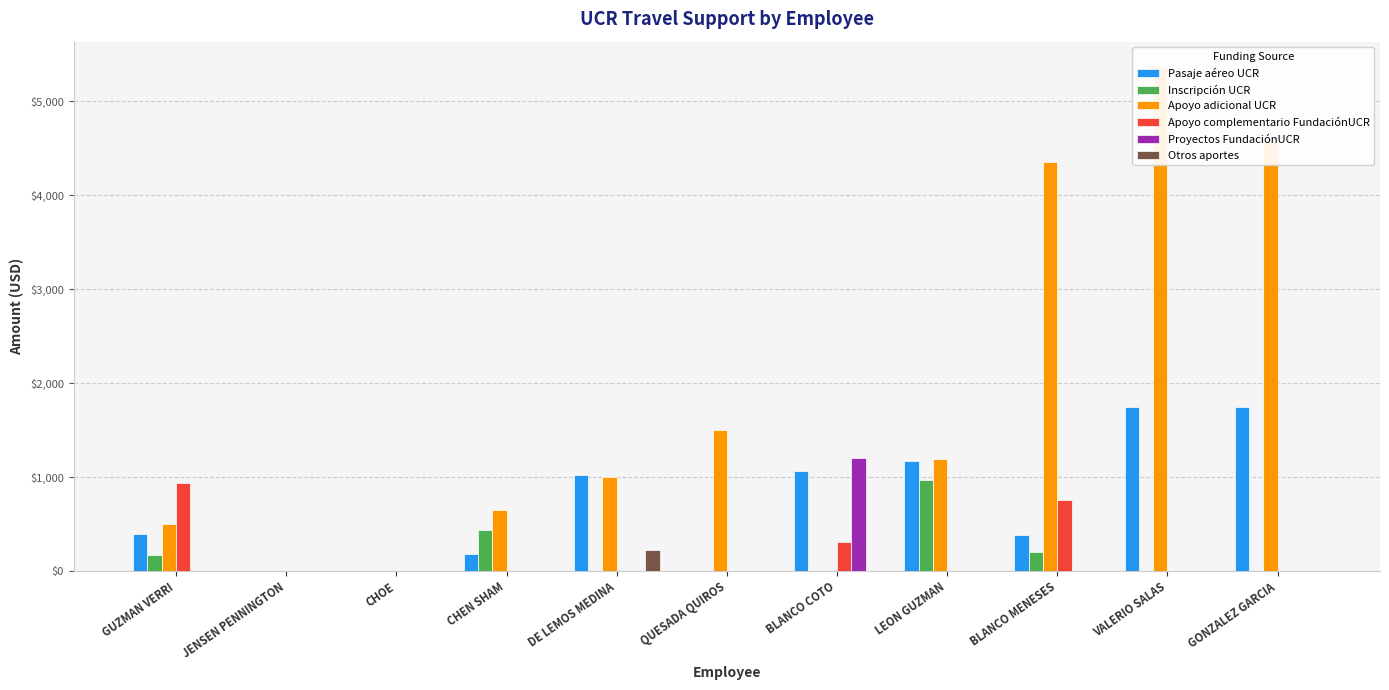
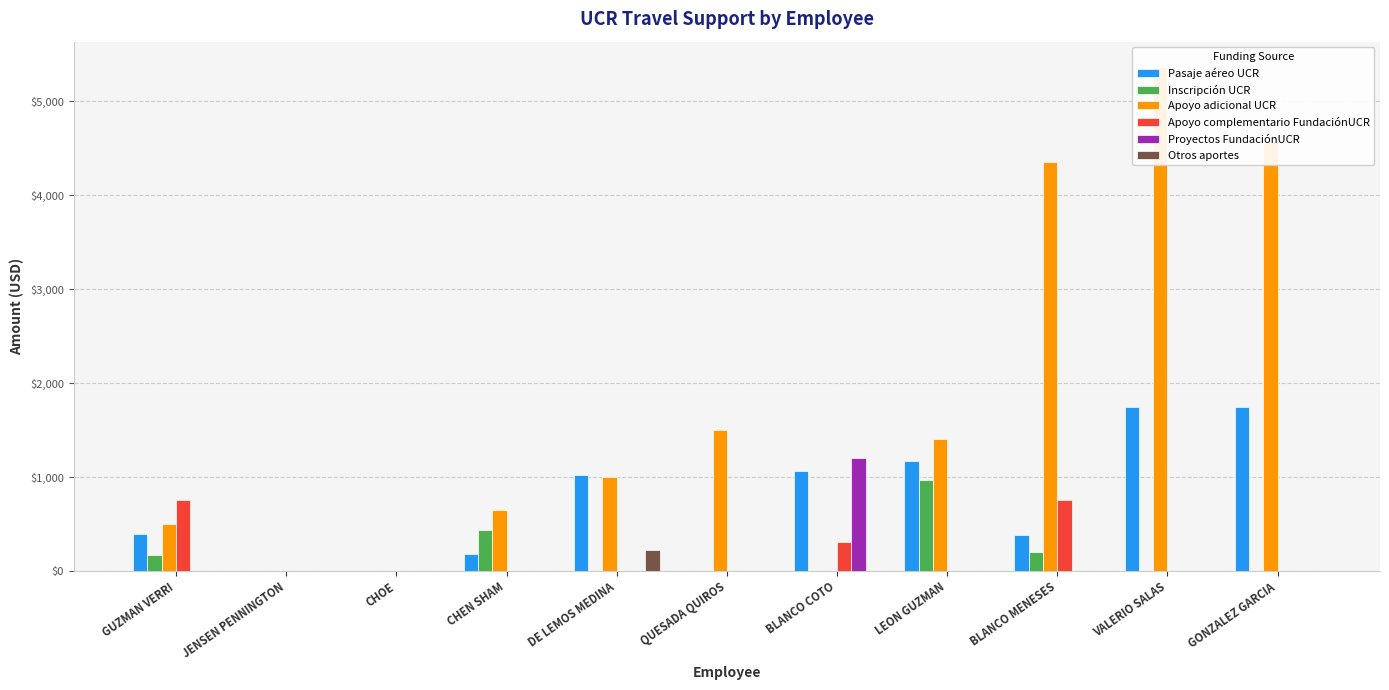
Apoyo complementario FundaciónUCR, GUZMAN VERRI: $900 -> $800
Apoyo adicional UCR, LEON GUZMAN: $1,200 -> $1,400
